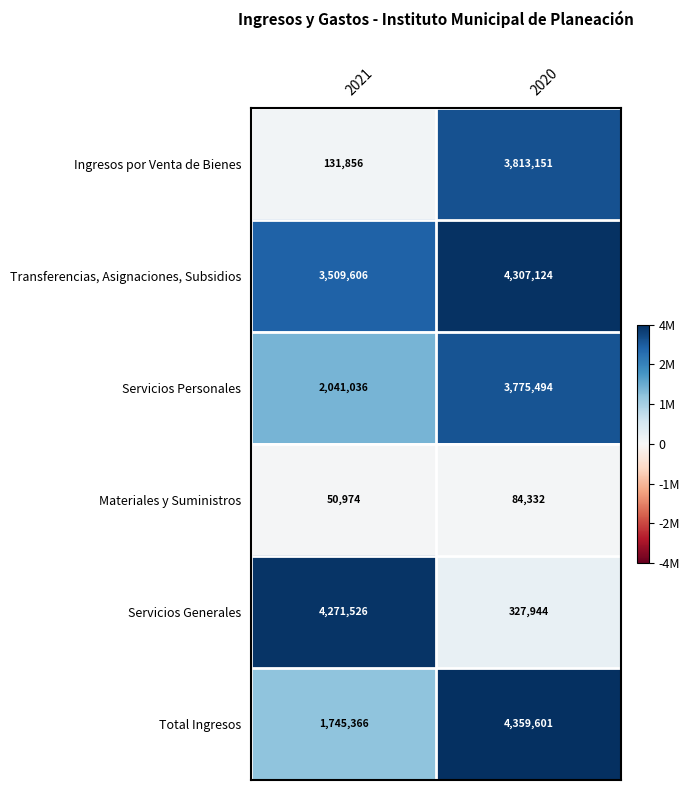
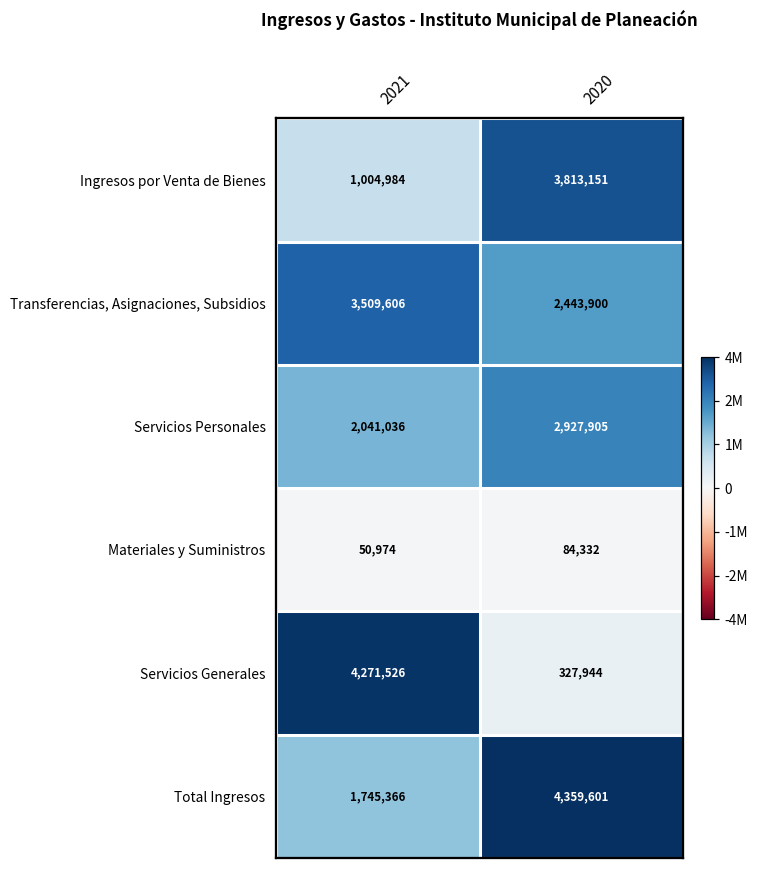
Ingresos por Venta de Bienes, 2021: 131,856 -> 1,004,984
Transferencias, Asignaciones, Subsidios, 2020: 4,307,124 -> 2,443,900
Servicios Personales, 2020: 3,775,494 -> 2,927,905
